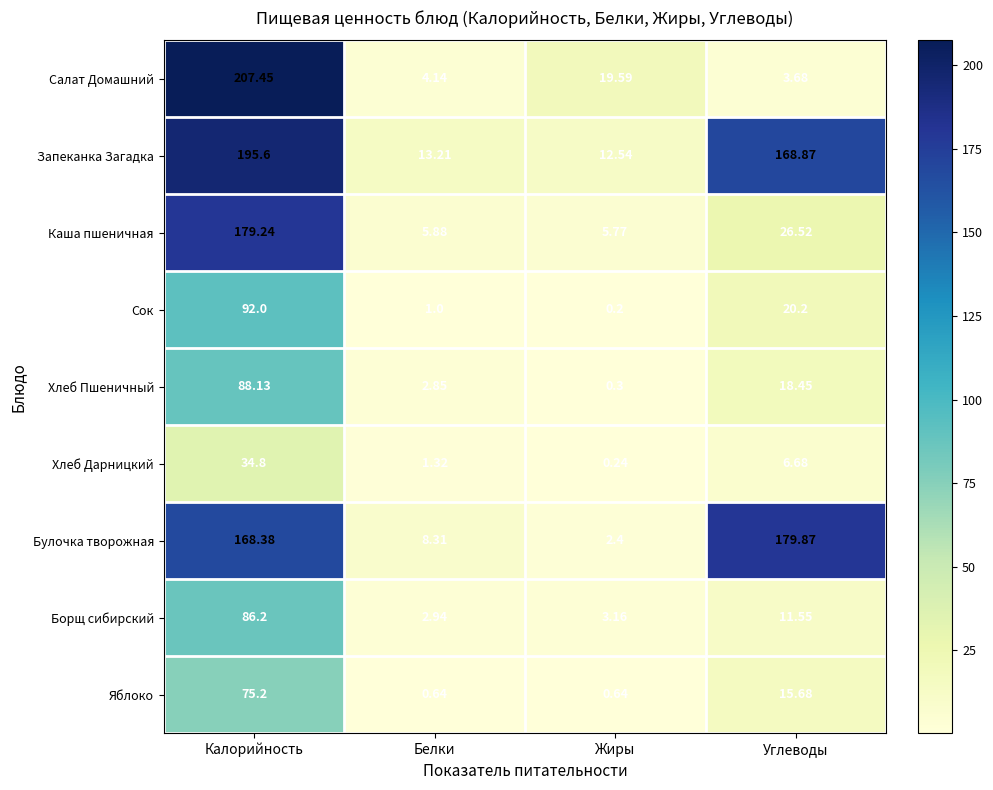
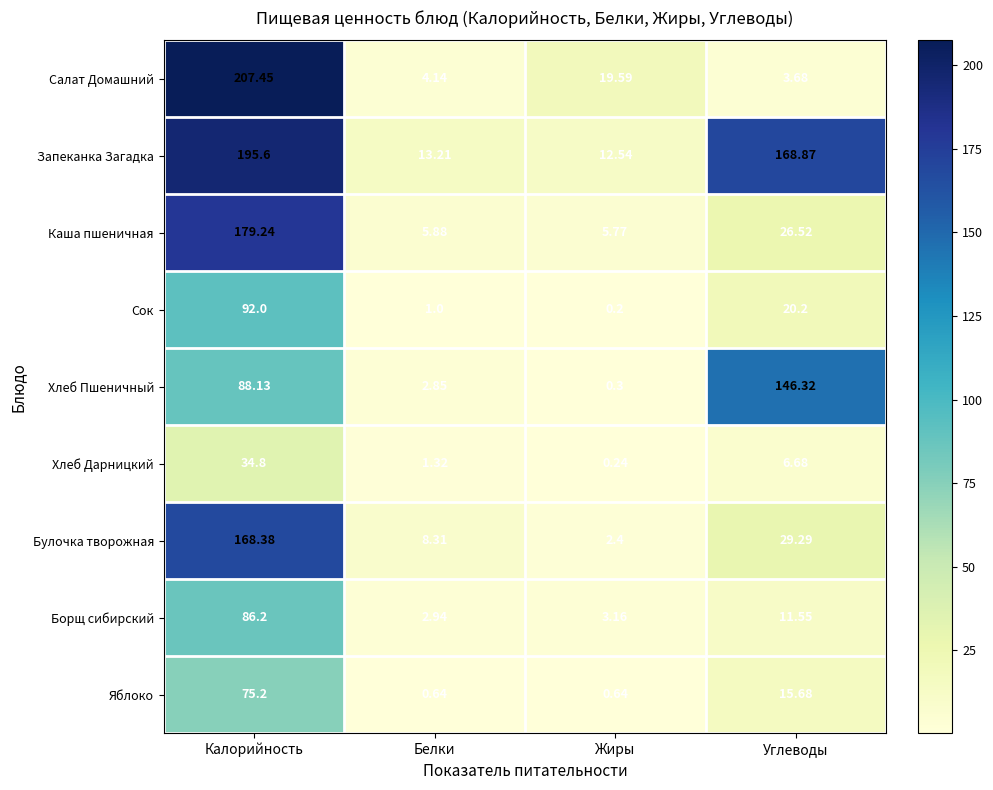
Хлеб Пшеничный, Углеводы: 18.45 -> 146.32
Булочка творожная, Углеводы: 179.87 -> 29.29
